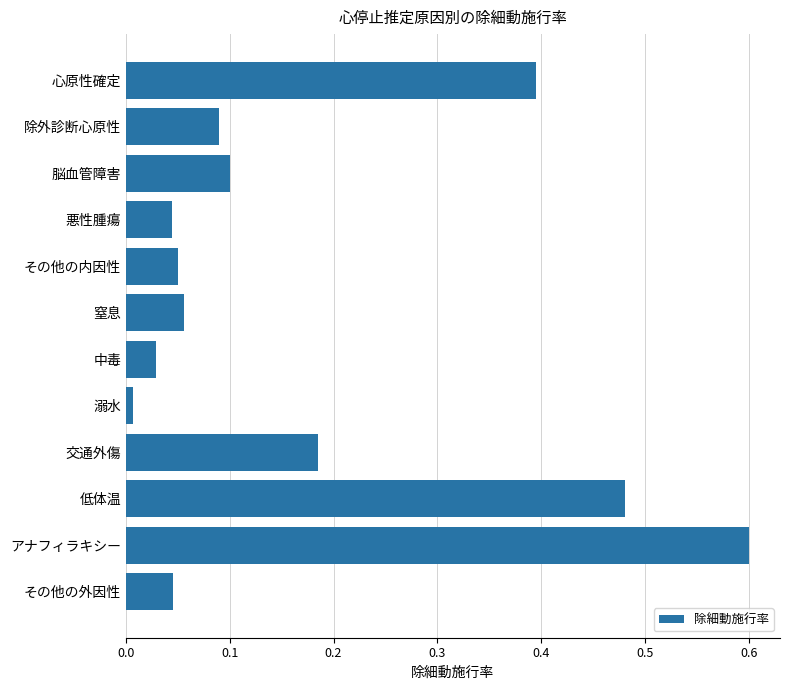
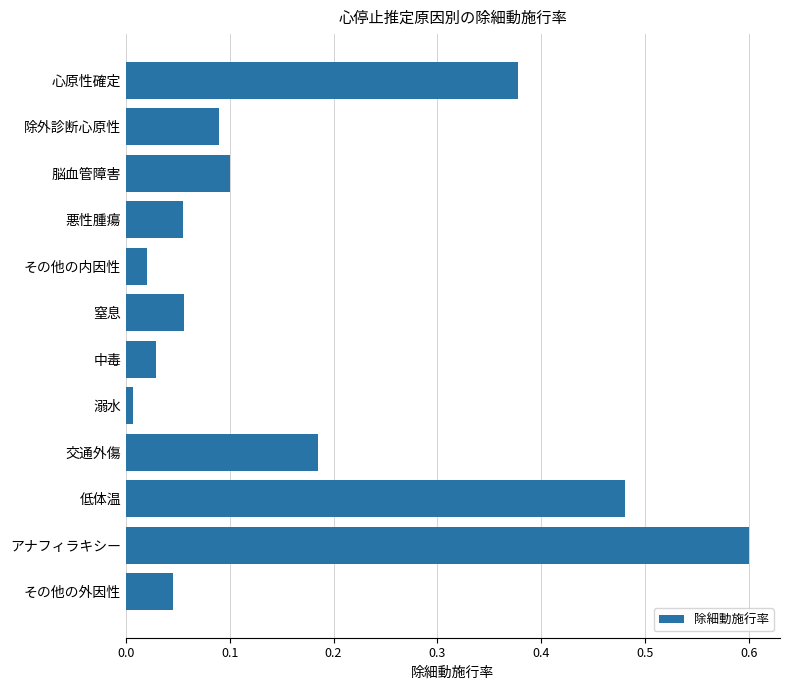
心原性確定: 0.395 -> 0.378
悪性腫瘍: 0.044 -> 0.055
その他の内因性: 0.05 -> 0.02
